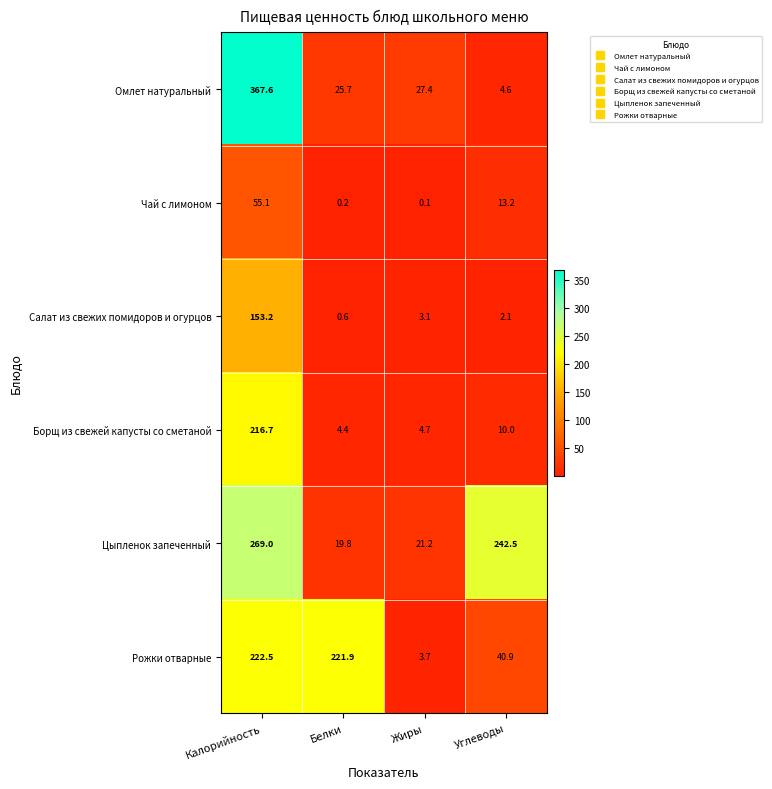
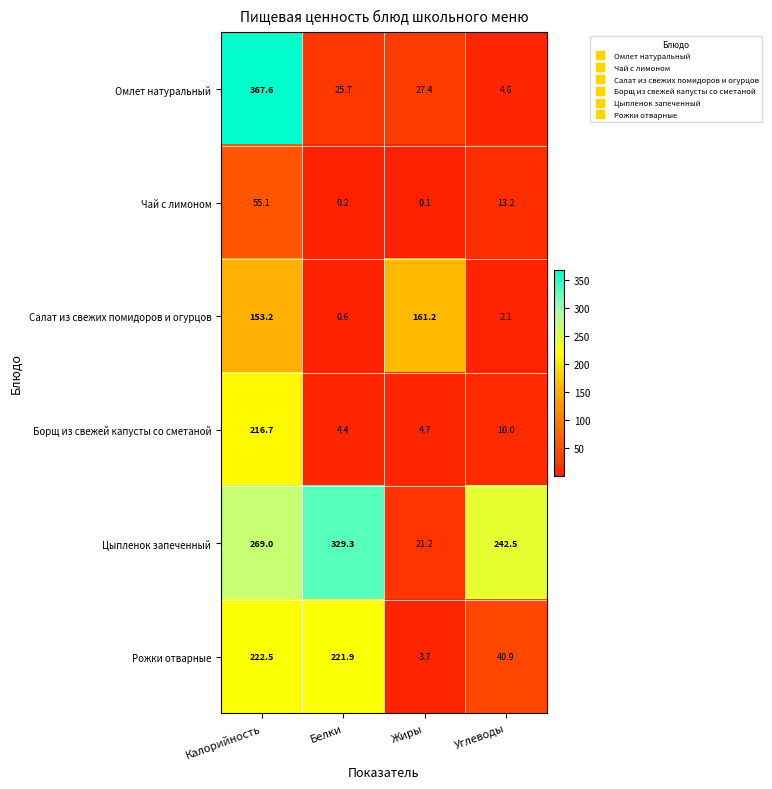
Салат из свежих помидоров и огурцов, Жиры: 3.1 -> 161.2
Цыпленок запеченный, Белки: 19.8 -> 329.3
